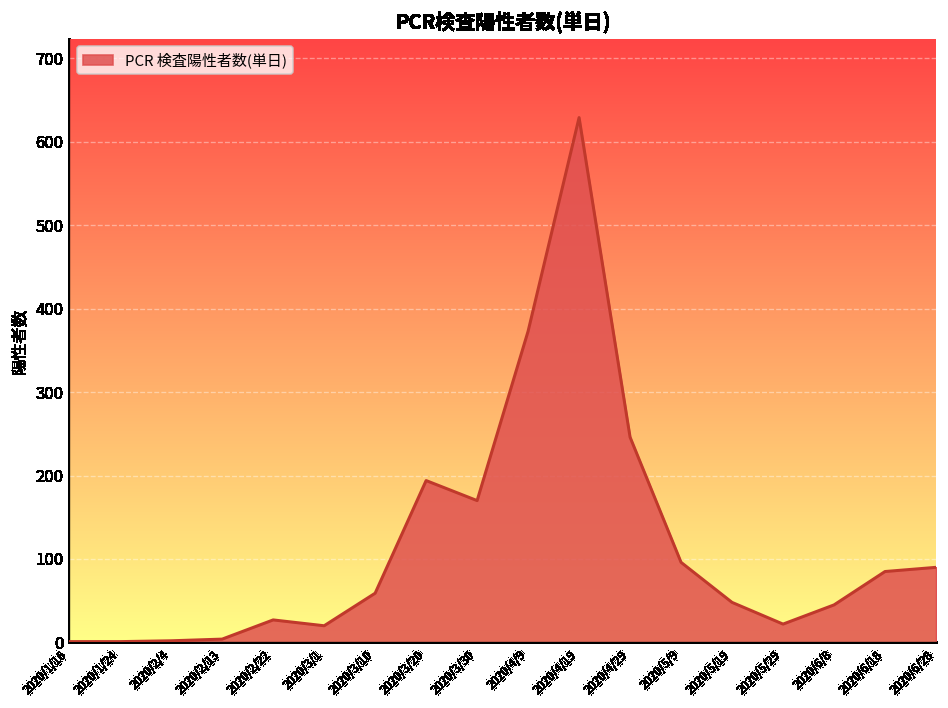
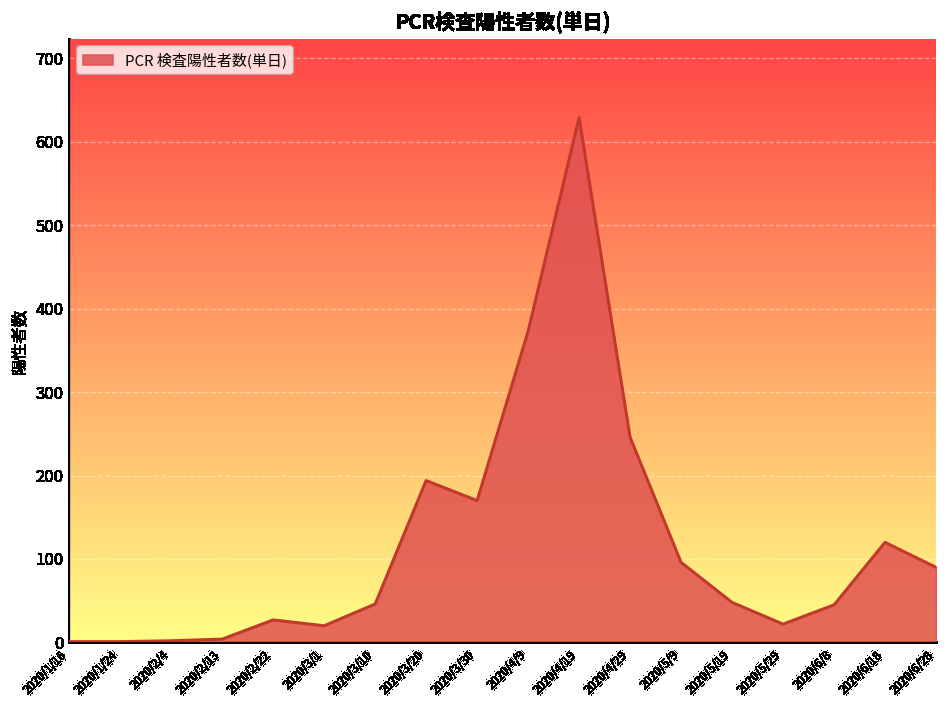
2020/3/10: 60 -> 50
2020/6/18: 90 -> 120
